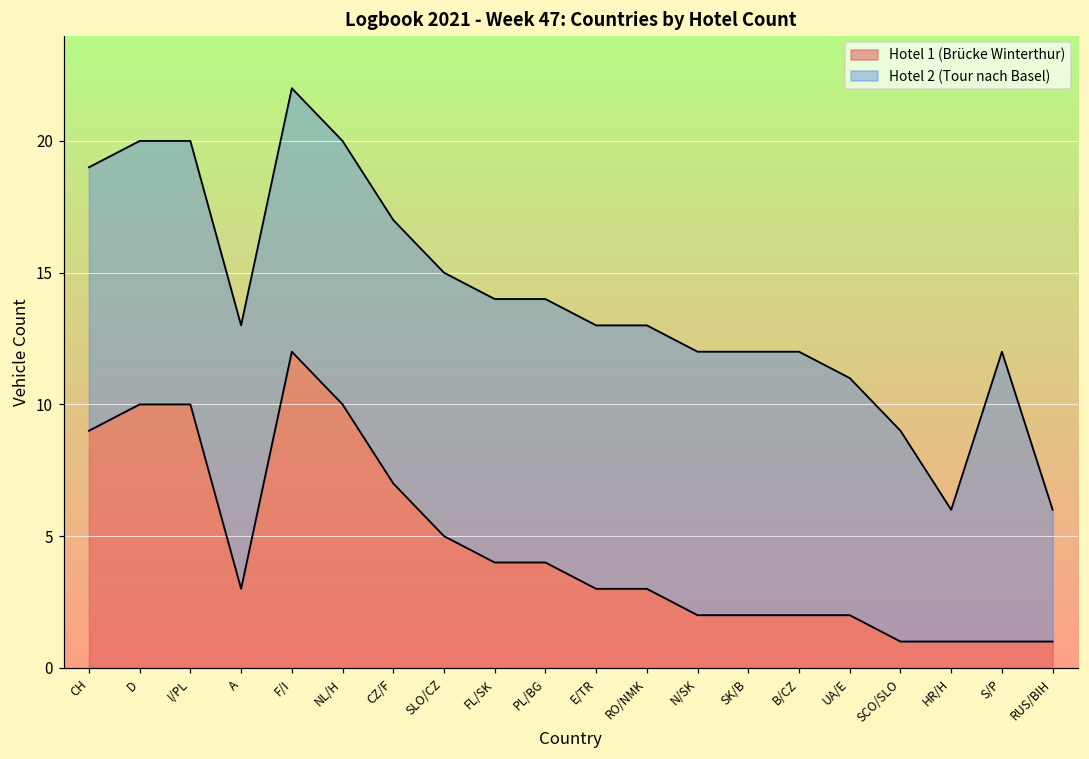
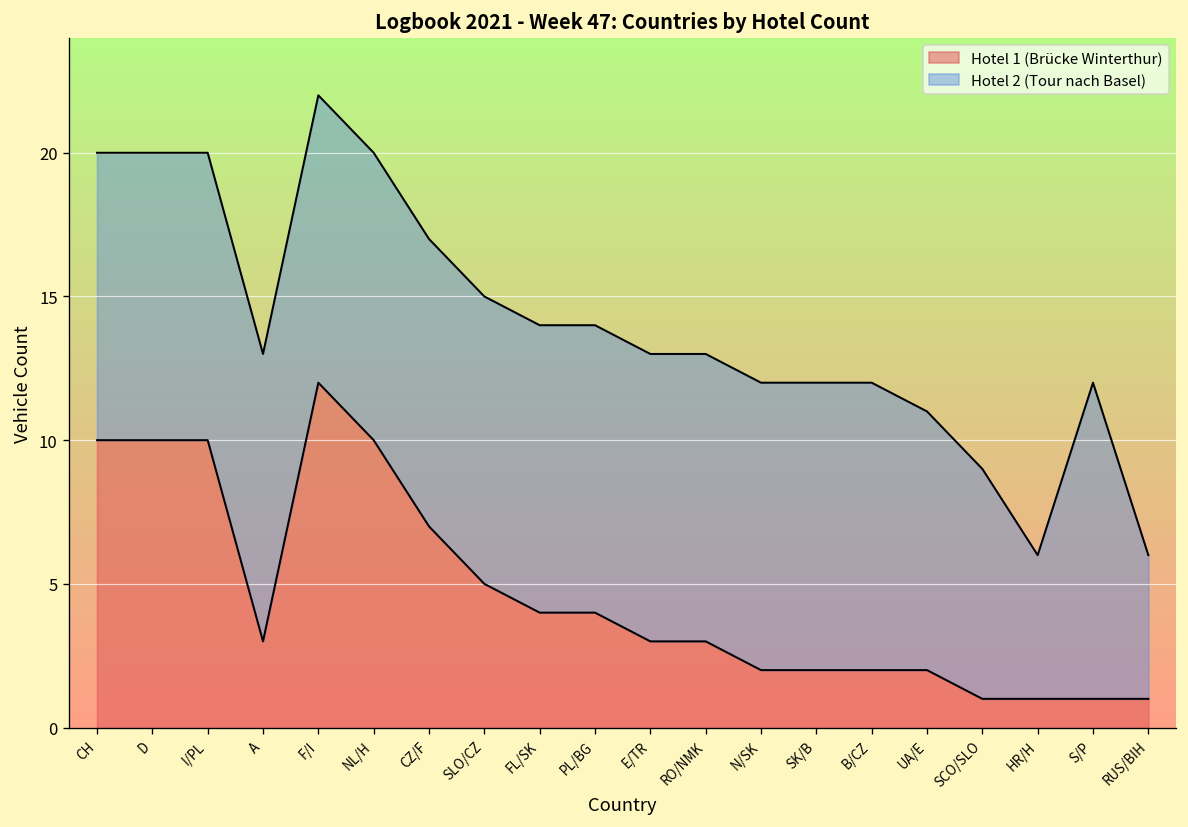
Hotel 1 (Brücke Winterthur), CH: 9 -> 10
